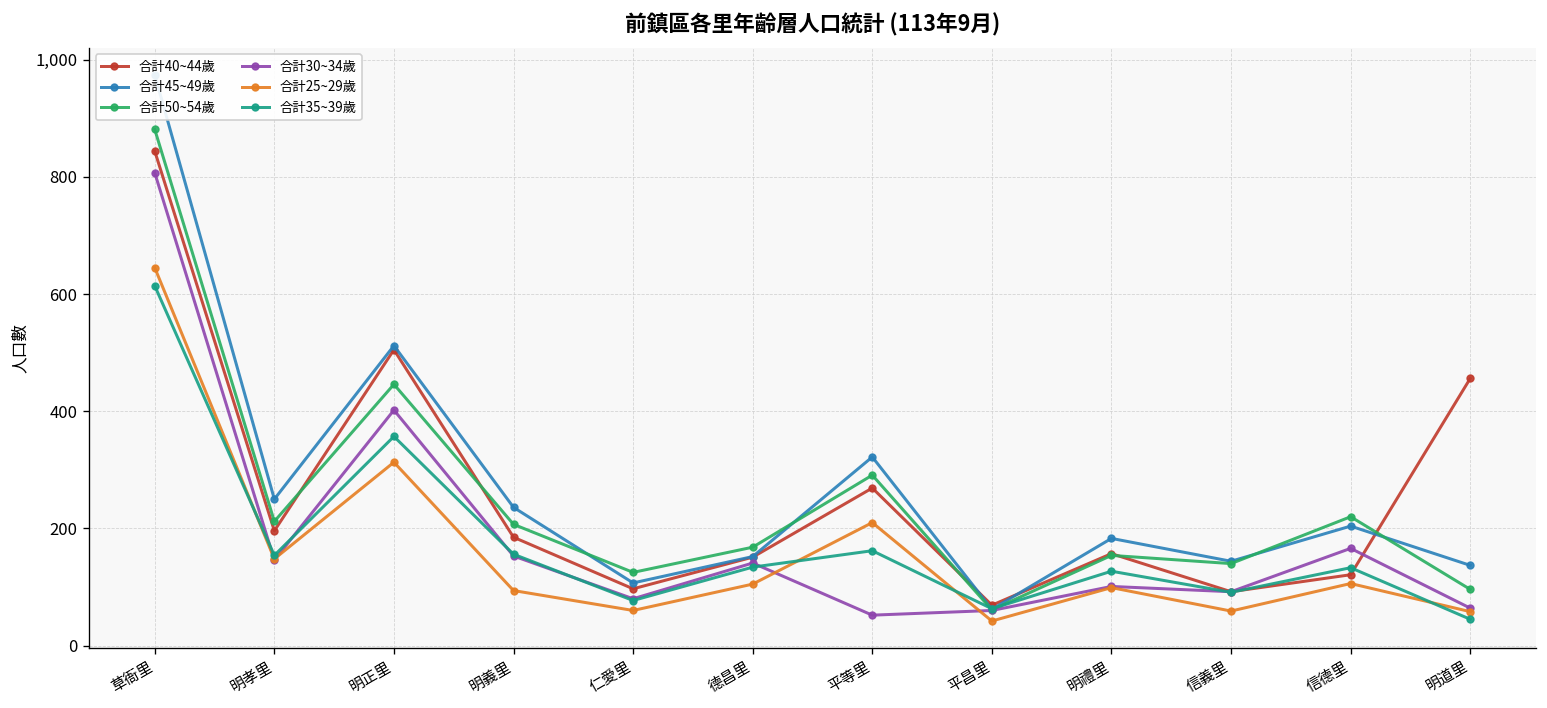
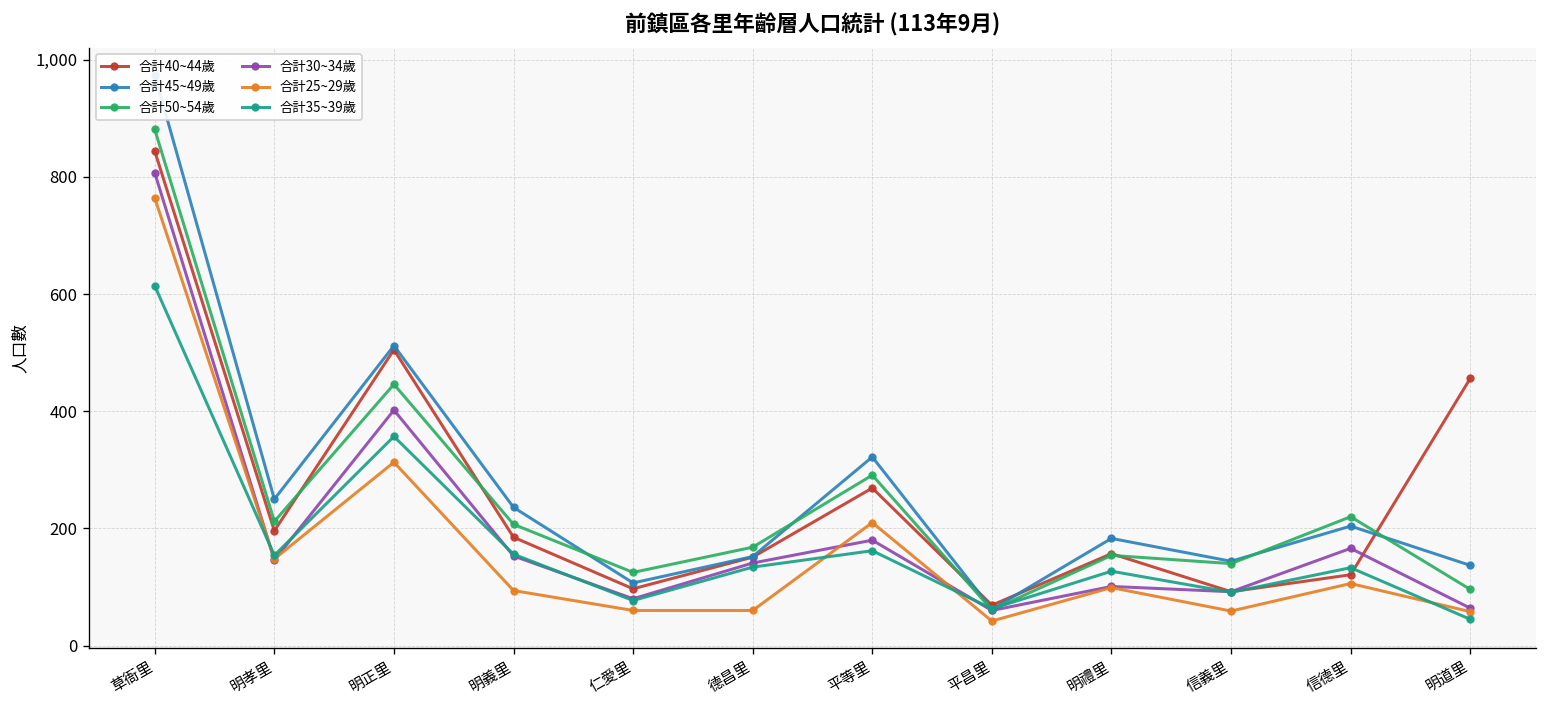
合計25~29歲, 草衙里: 650 -> 760
合計25~29歲, 德昌里: 110 -> 60
合計30~34歲, 平等里: 50 -> 180
